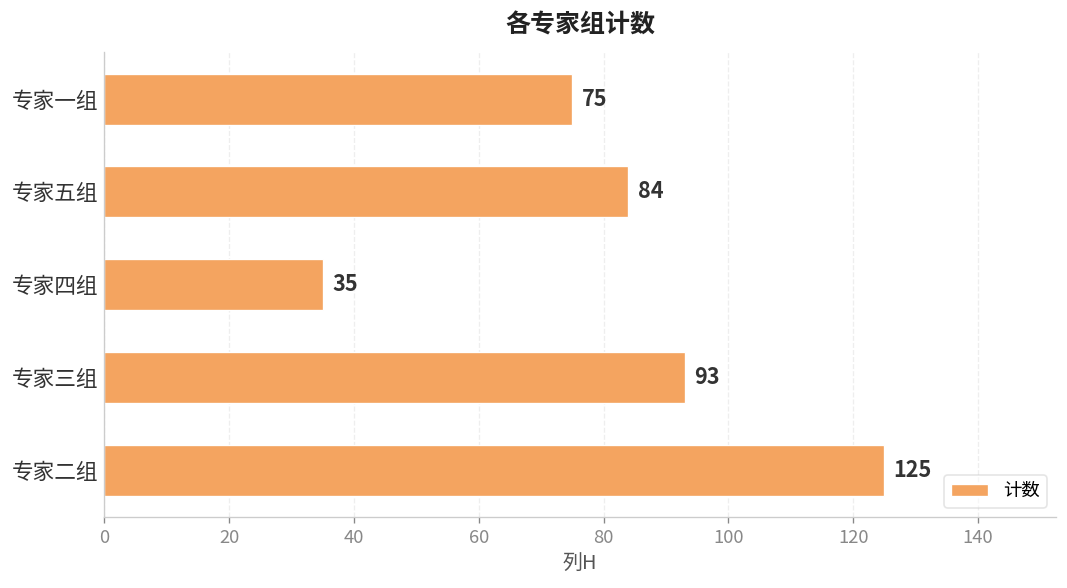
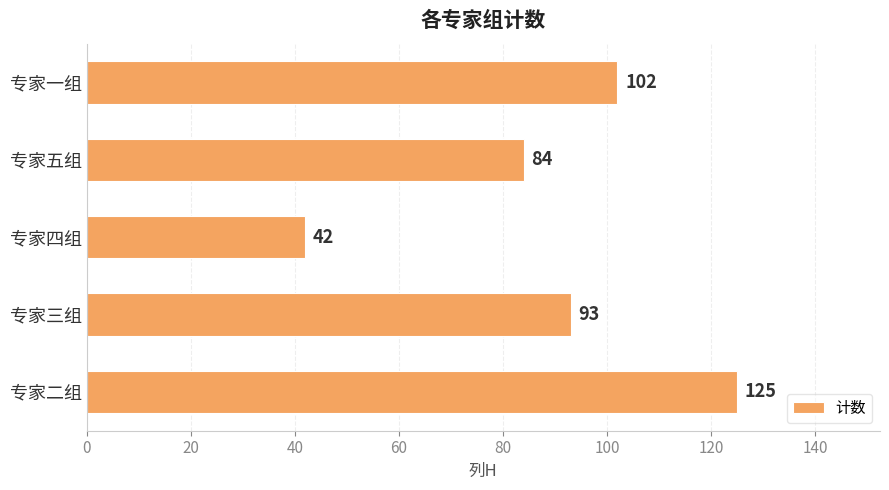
专家一组: 75 -> 102
专家四组: 35 -> 42
